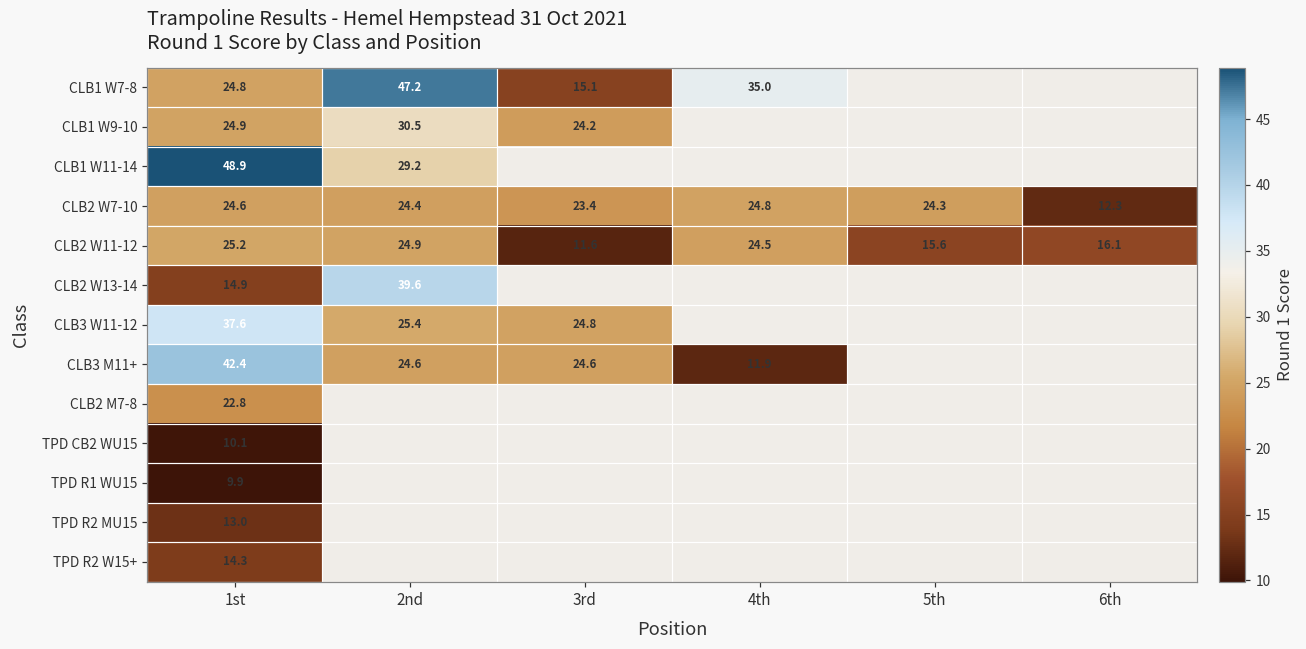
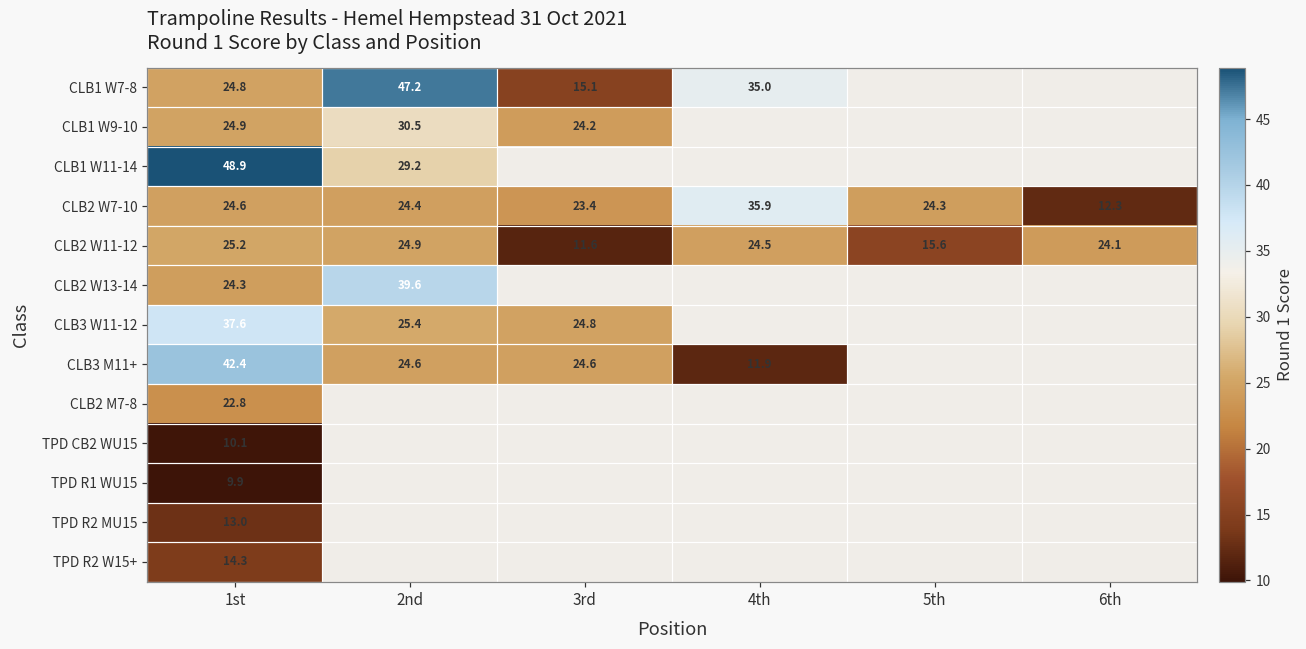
CLB2 W7-10, 4th: 24.8 -> 35.9
CLB2 W11-12, 6th: 16.1 -> 24.1
CLB2 W13-14, 1st: 14.9 -> 24.3
